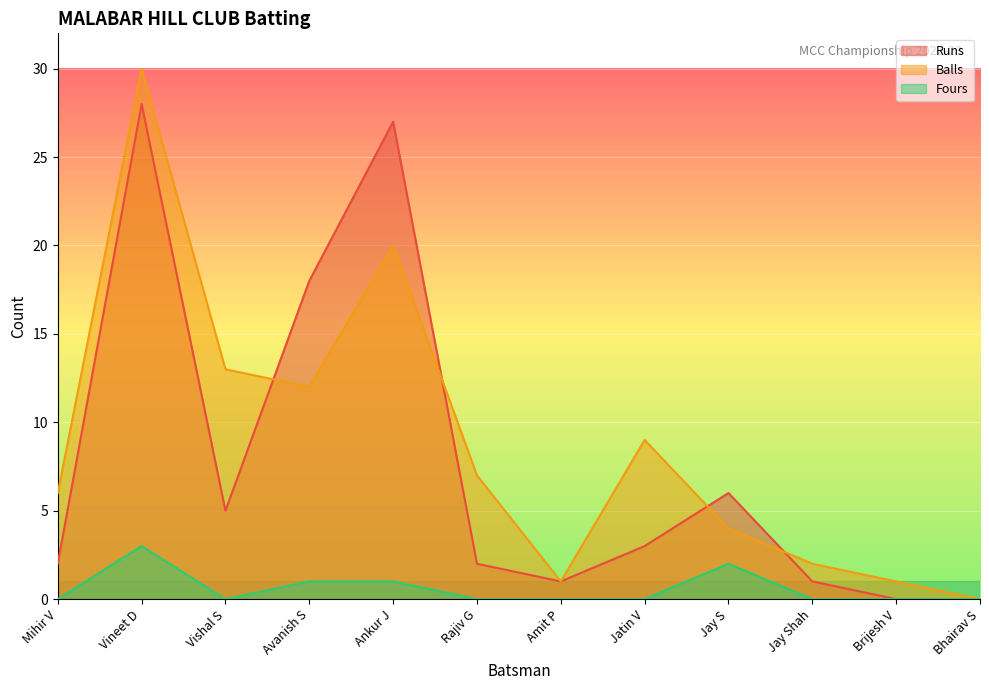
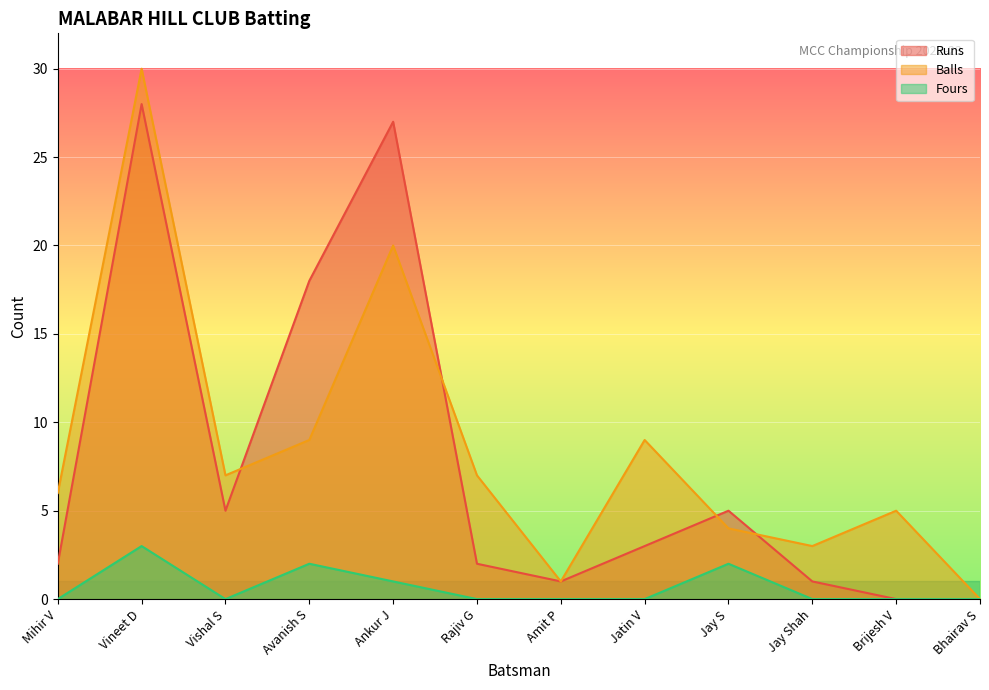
Balls, Vishal S: 13 -> 7
Balls, Avanish S: 12 -> 9
Fours, Avanish S: 1 -> 2
Runs, Jay S: 6 -> 5
Balls, Jay Shah: 2 -> 3
Balls, Brijesh V: 1 -> 5
